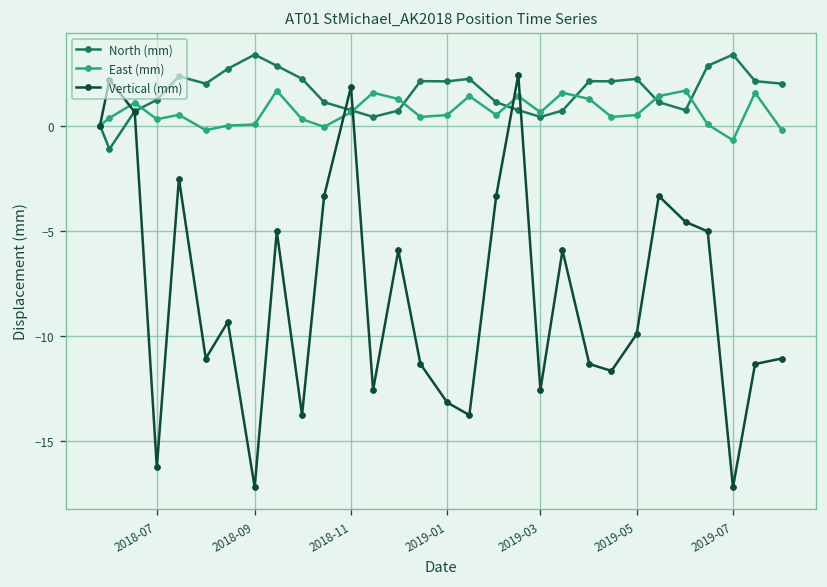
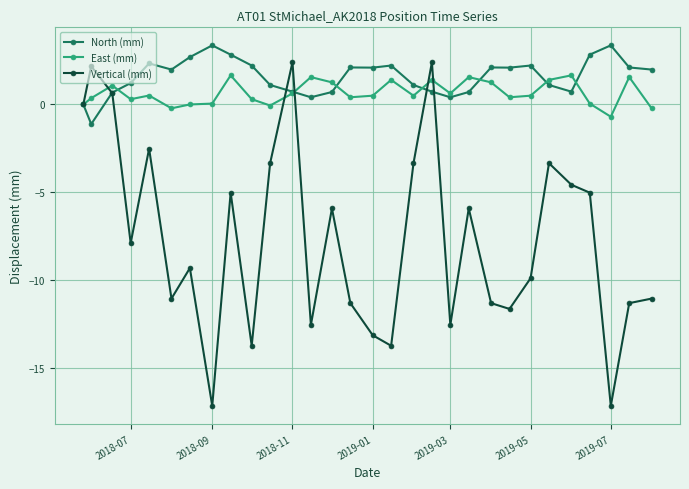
Vertical (mm), 2018-07: -16.2 -> -7.9
Vertical (mm), 2018-11: 1.8 -> 2.4
